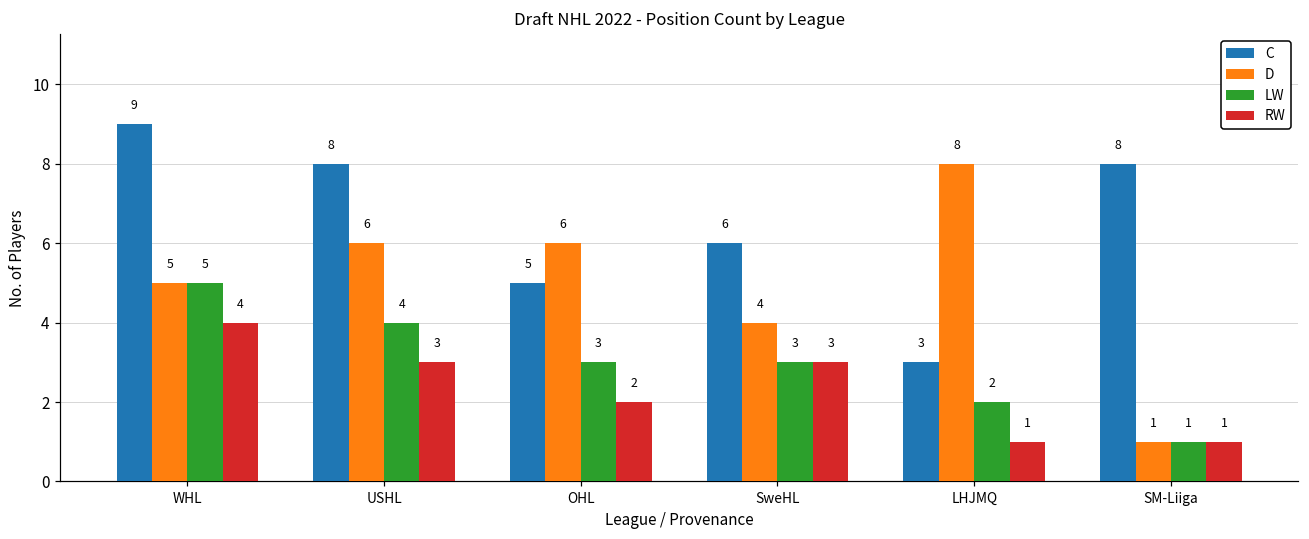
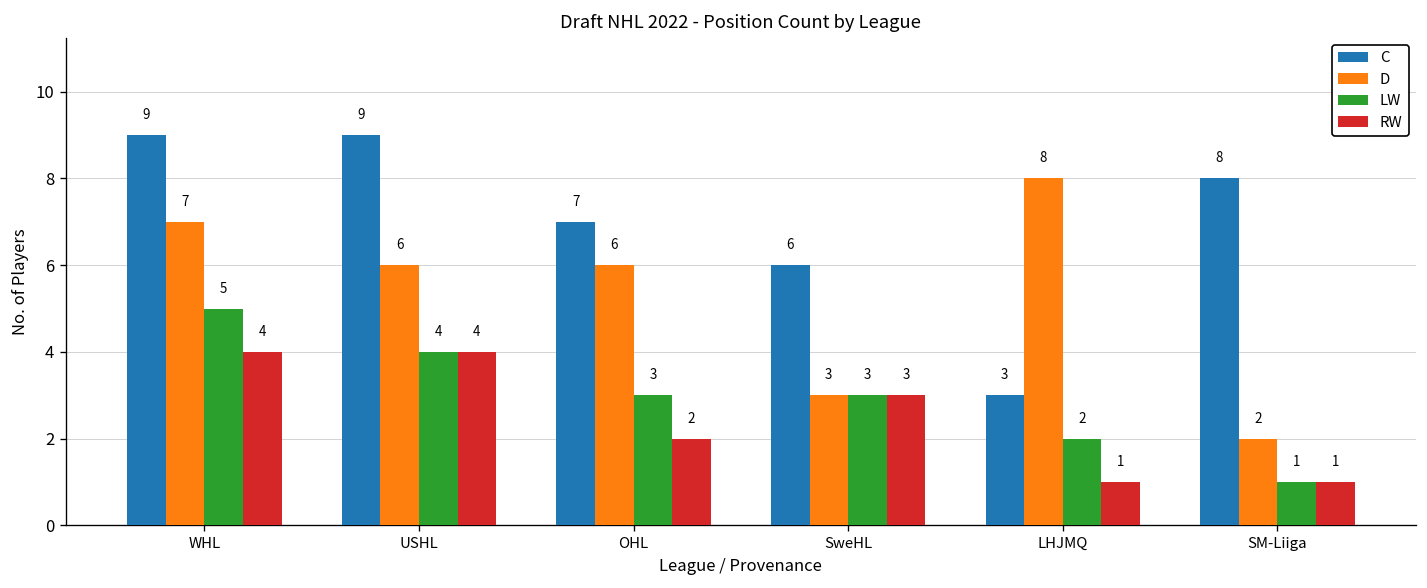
D, WHL: 5 -> 7
C, USHL: 8 -> 9
RW, USHL: 3 -> 4
C, OHL: 5 -> 7
D, SweHL: 4 -> 3
D, SM-Liiga: 1 -> 2
